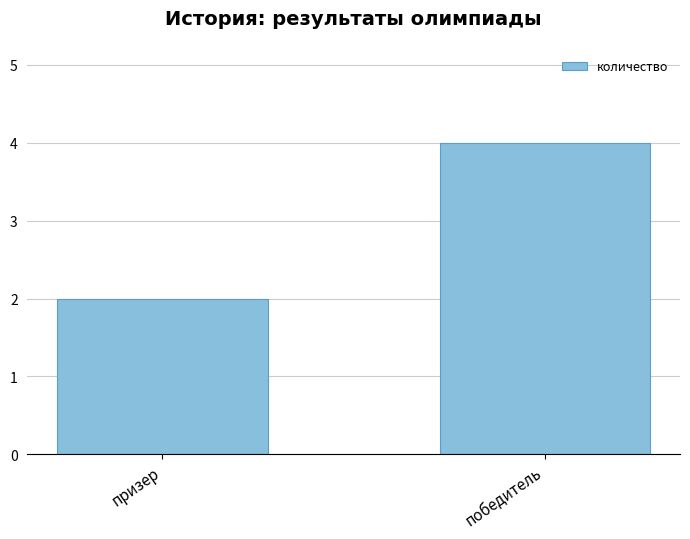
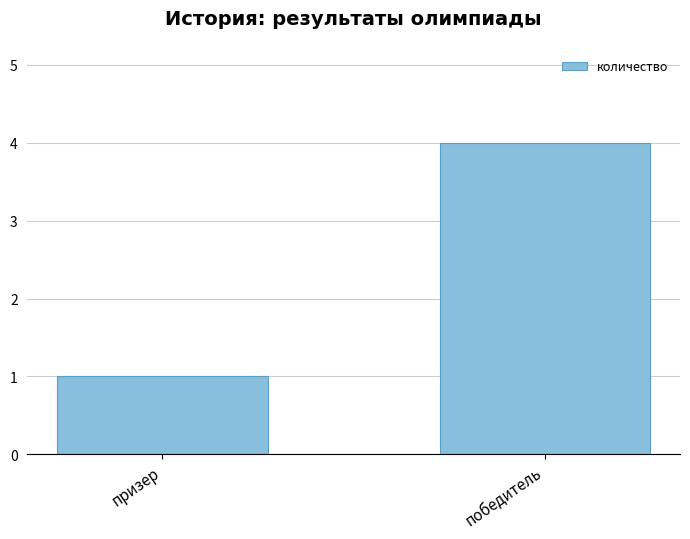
призер: 2 -> 1
